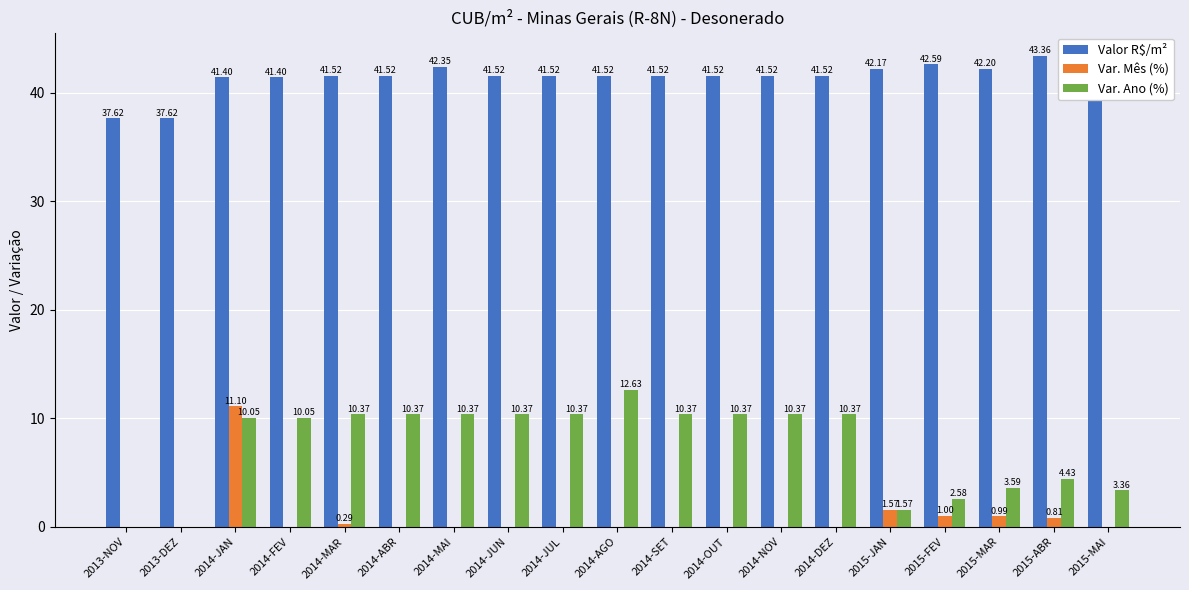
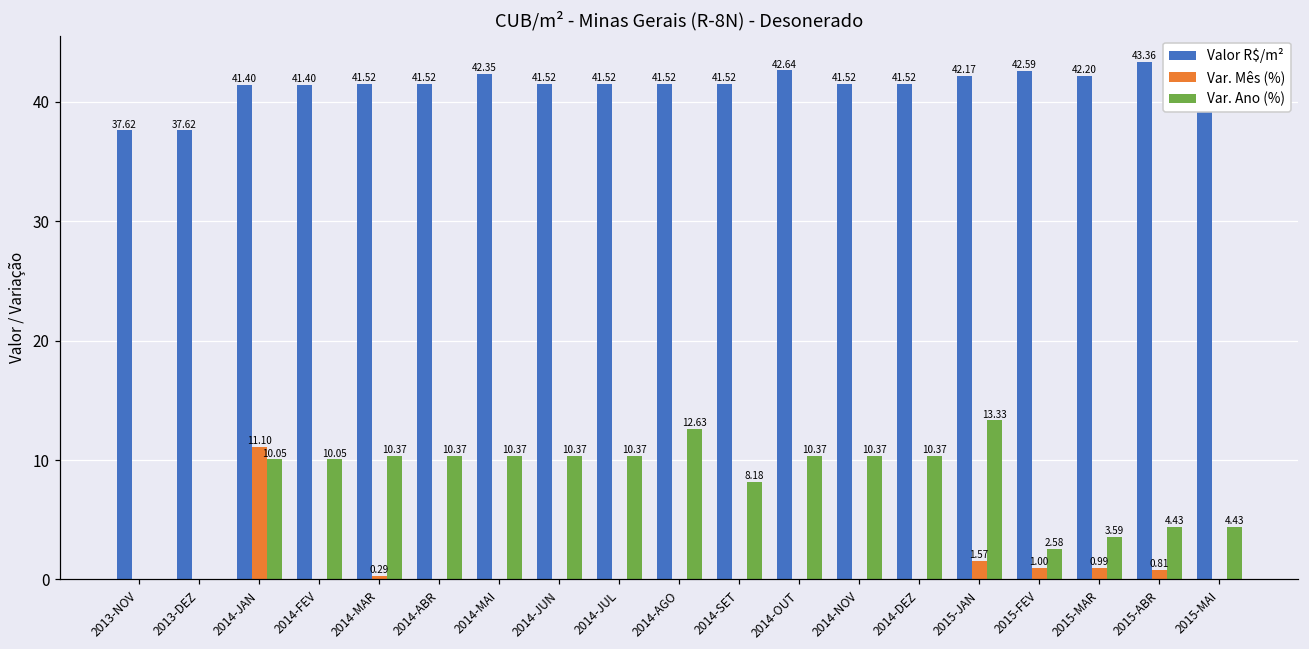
Var. Ano (%), 2014-SET: 10.37 -> 8.18
Valor R$/m², 2014-OUT: 41.52 -> 42.64
Var. Ano (%), 2015-JAN: 1.57 -> 13.33
Var. Ano (%), 2015-MAI: 3.36 -> 4.43
